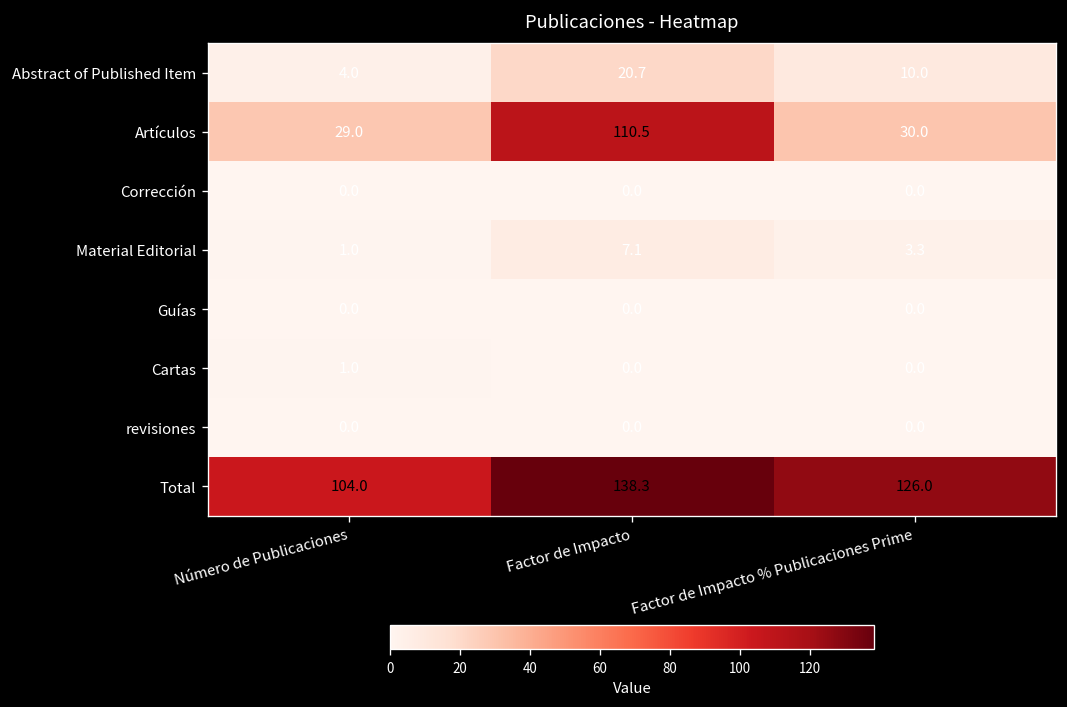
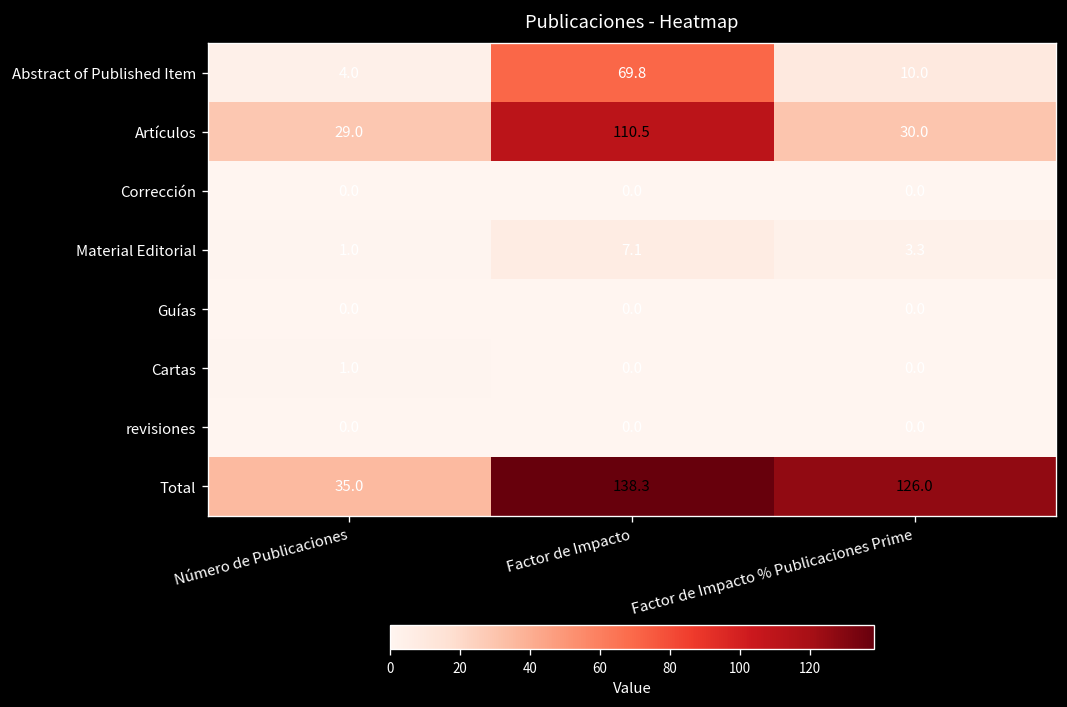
Abstract of Published Item, Factor de Impacto: 20.7 -> 69.8
Total, Número de Publicaciones: 104.0 -> 35.0
